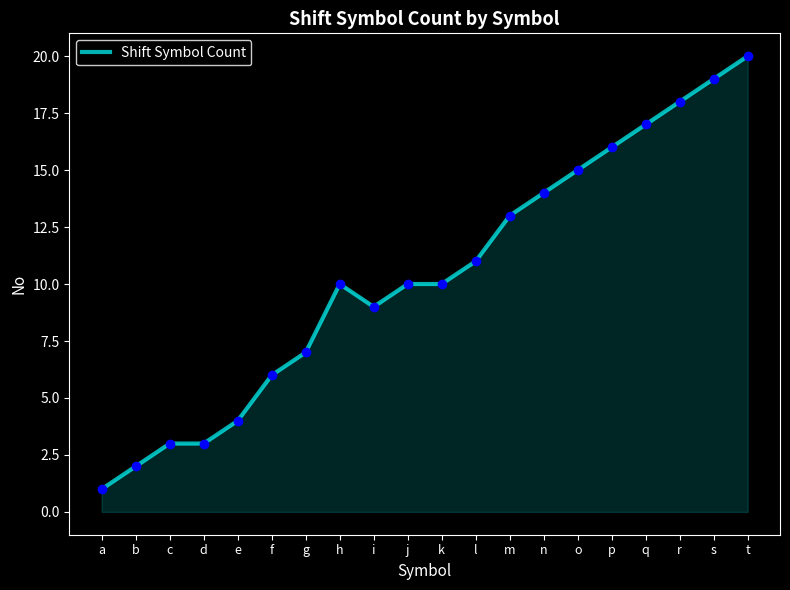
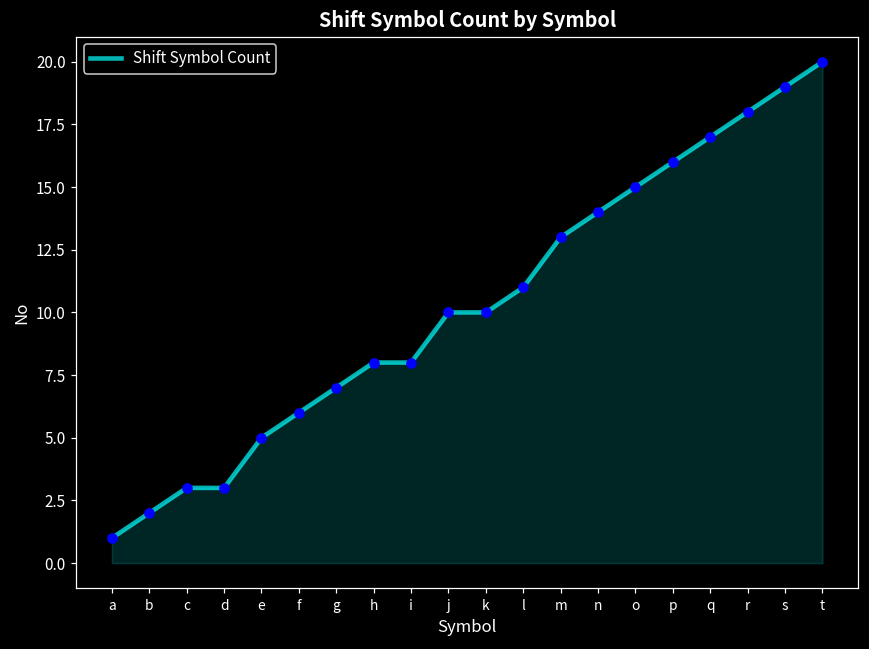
e: 4 -> 5
h: 10 -> 8
i: 9 -> 8
